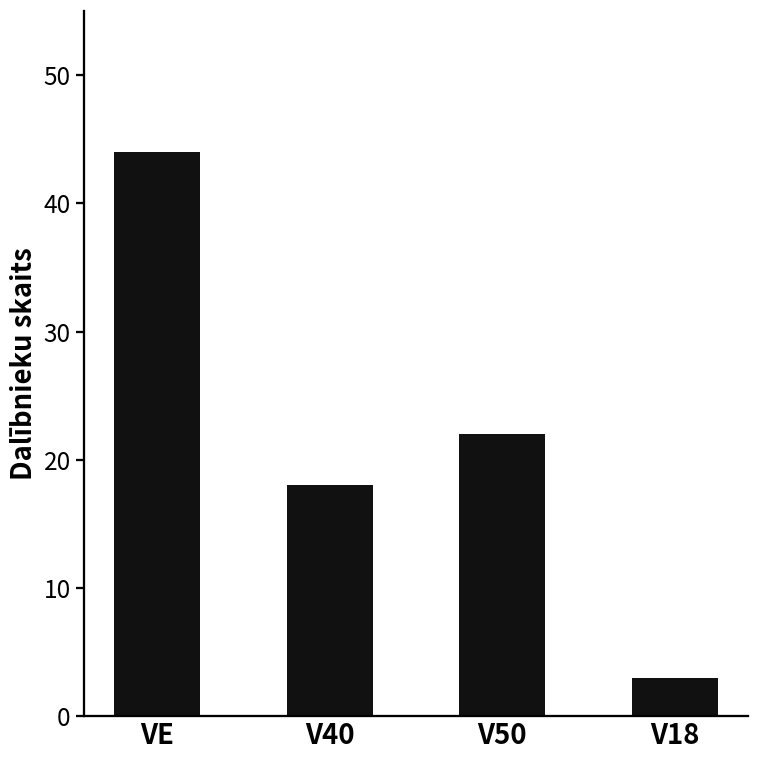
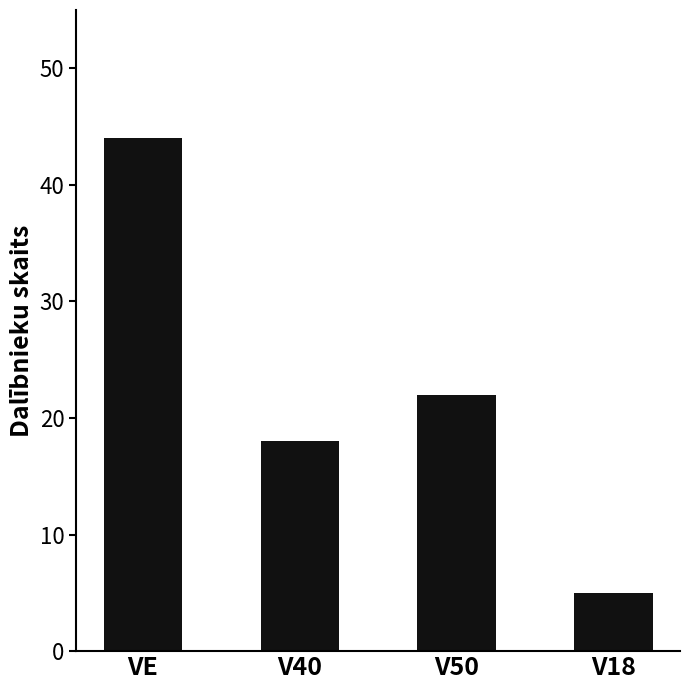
V18: 3 -> 5
